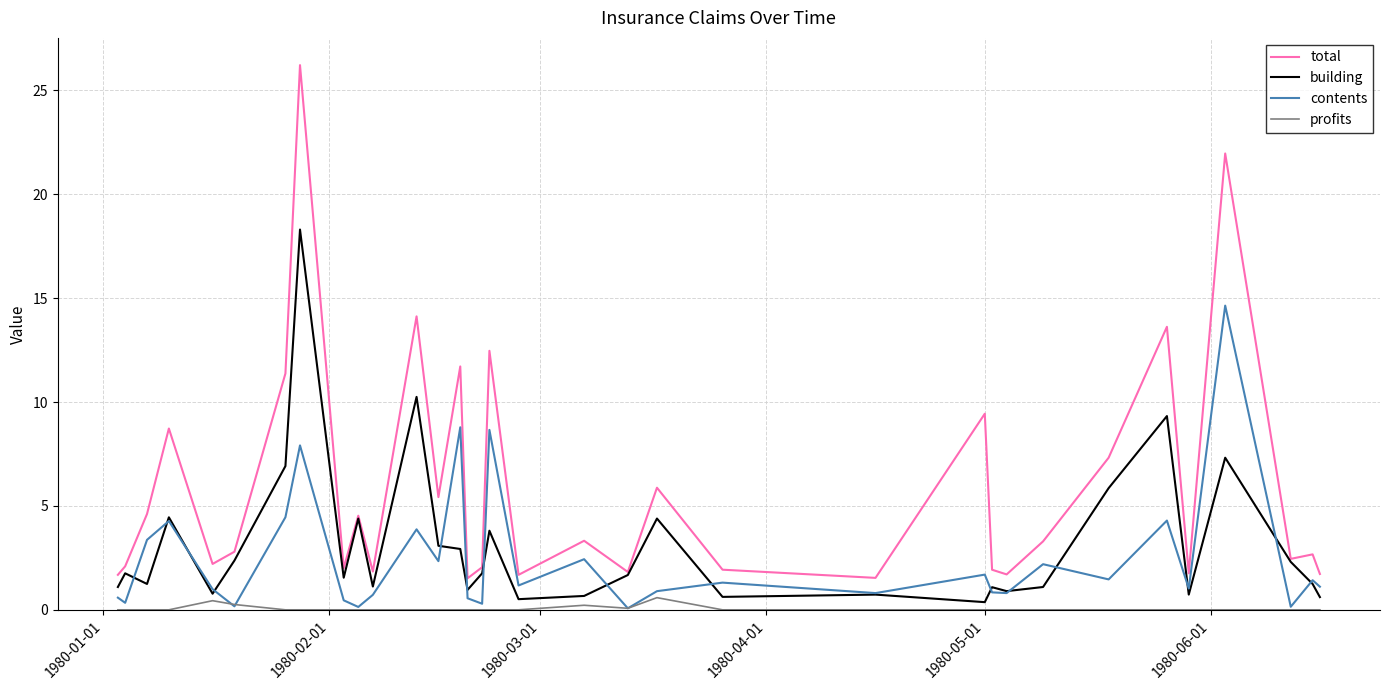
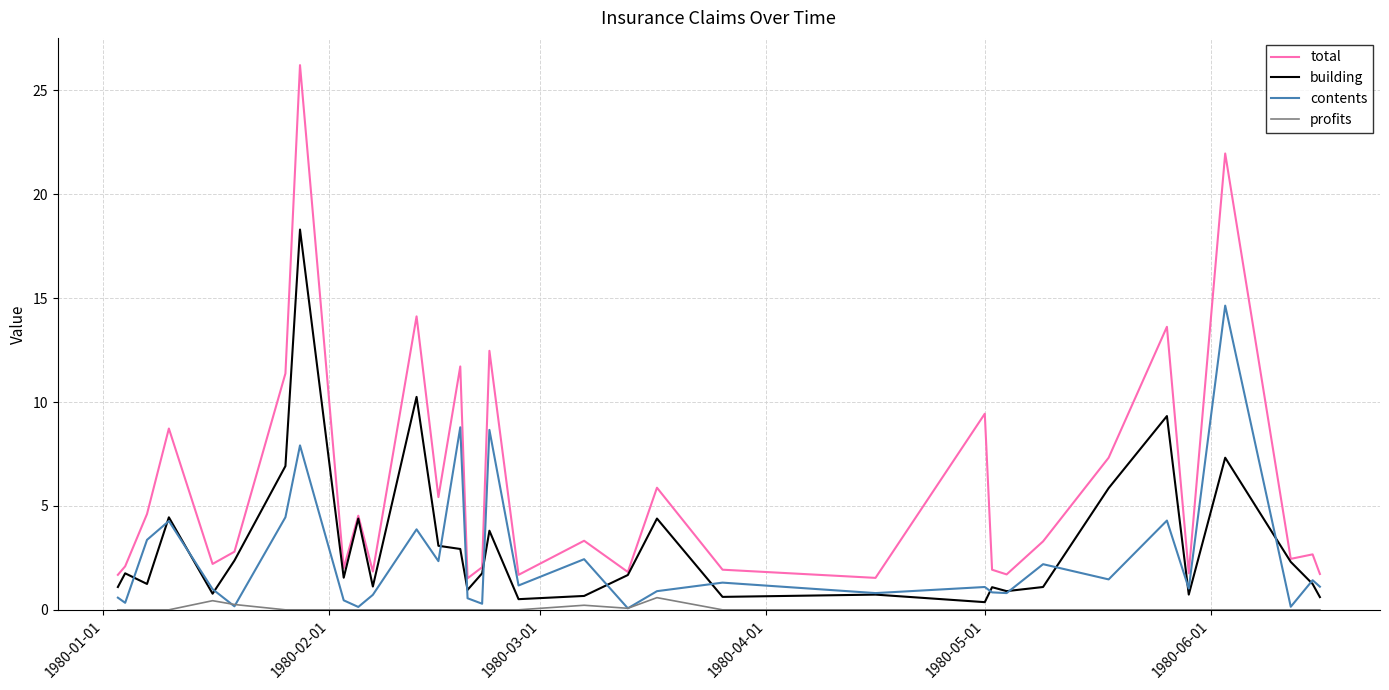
contents, 1980-05-01: 1.7 -> 1.1
